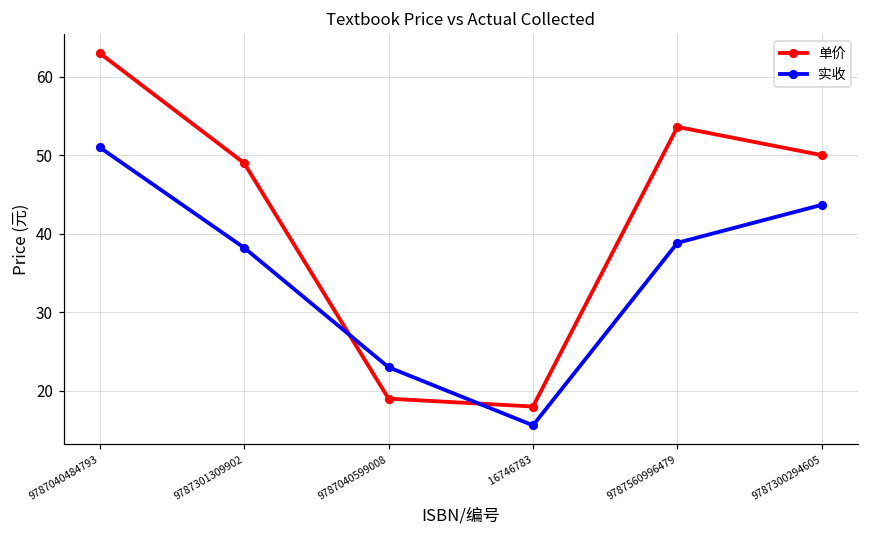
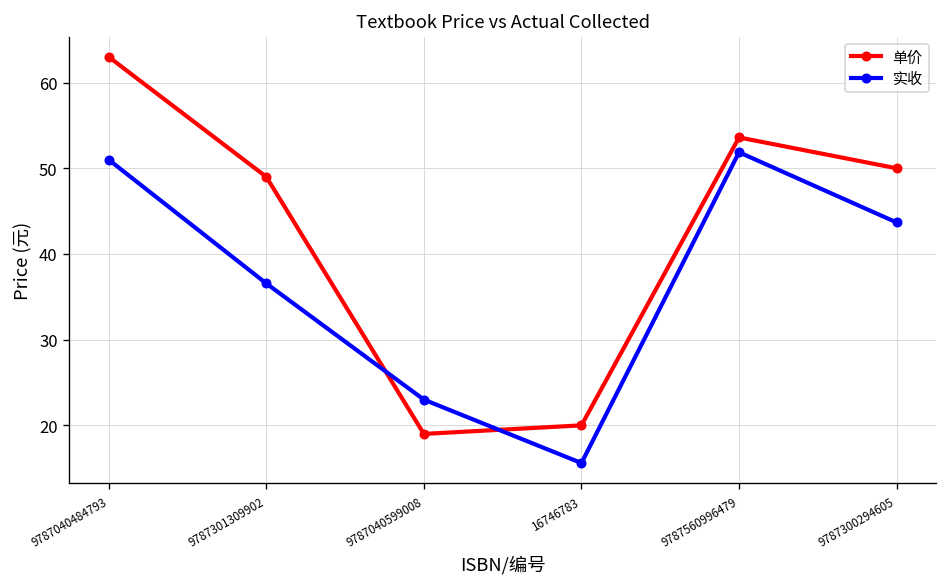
实收, 9787301309902: 38 -> 37
单价, 16746783: 18 -> 20
实收, 9787560996479: 39 -> 52
